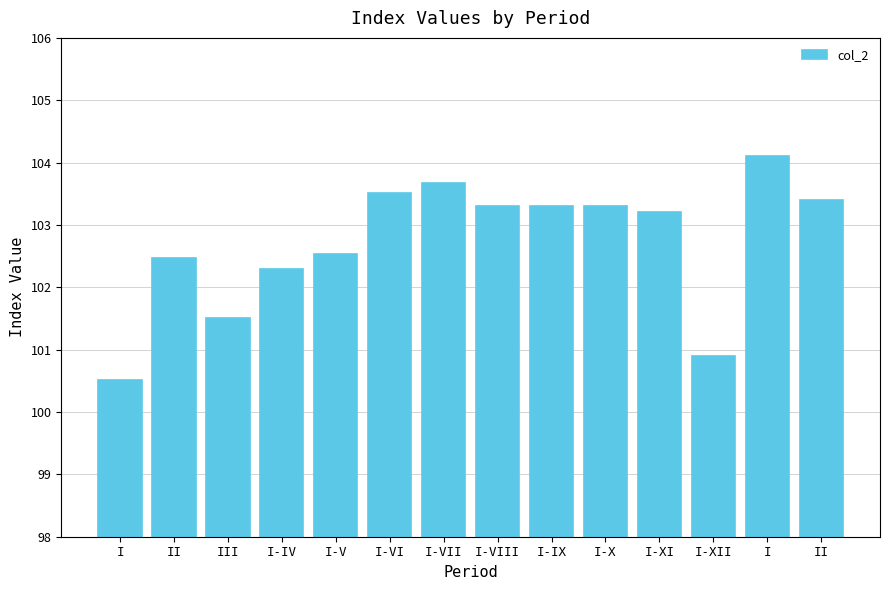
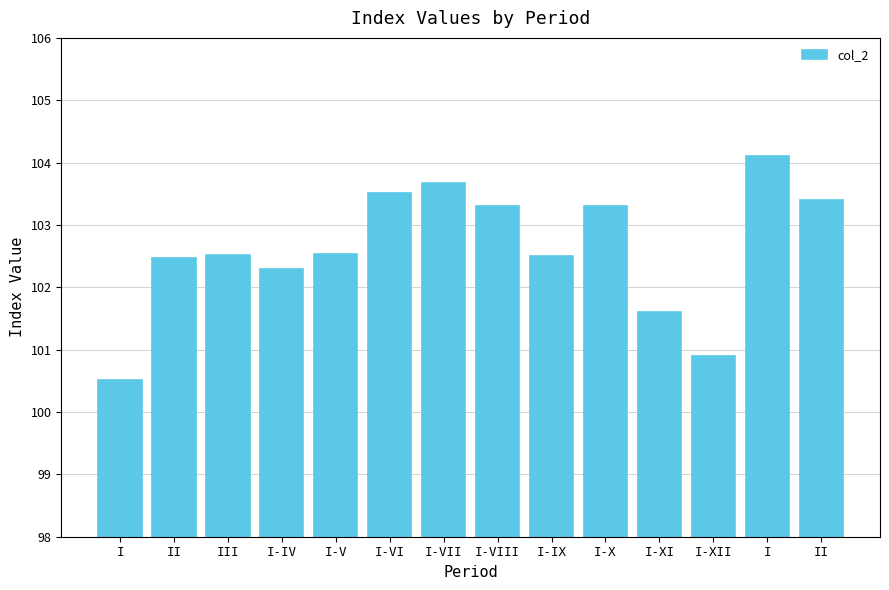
III: 101.5 -> 102.5
I-IX: 103.3 -> 102.5
I-XI: 103.2 -> 101.6
